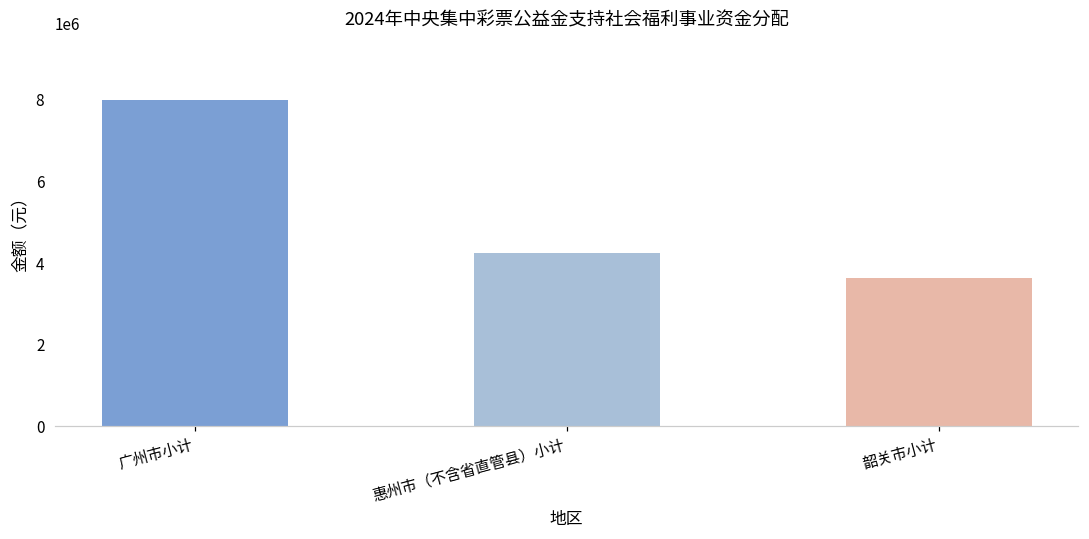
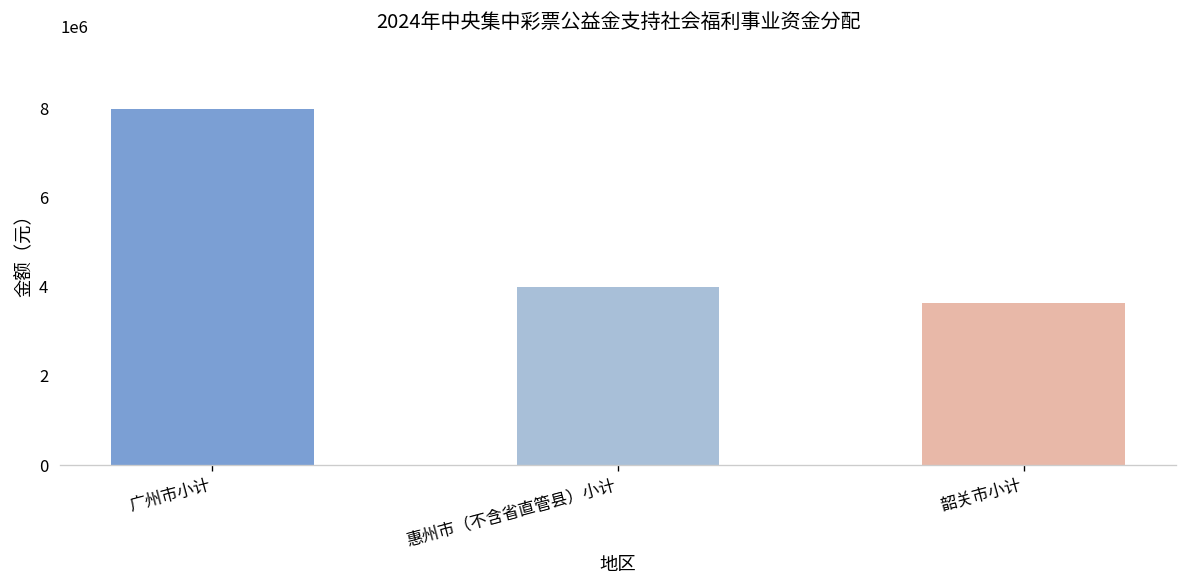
惠州市（不含省直管县）小计: 4300000 -> 4000000
